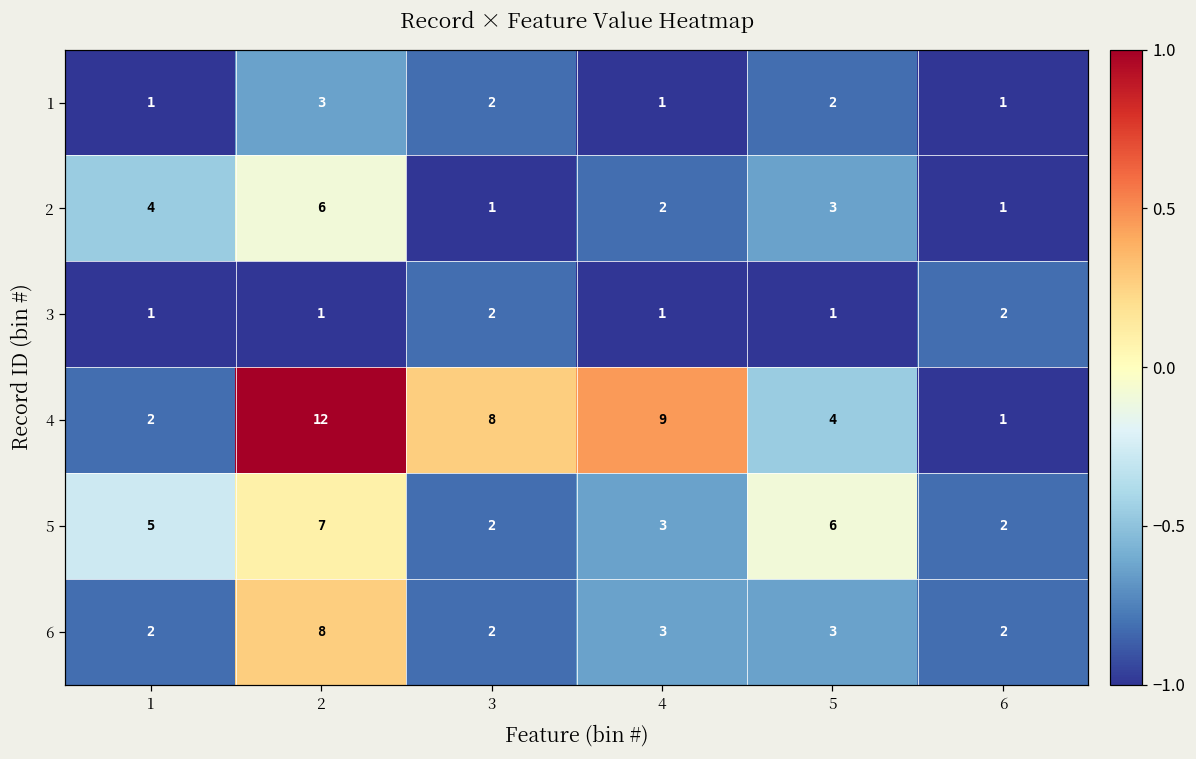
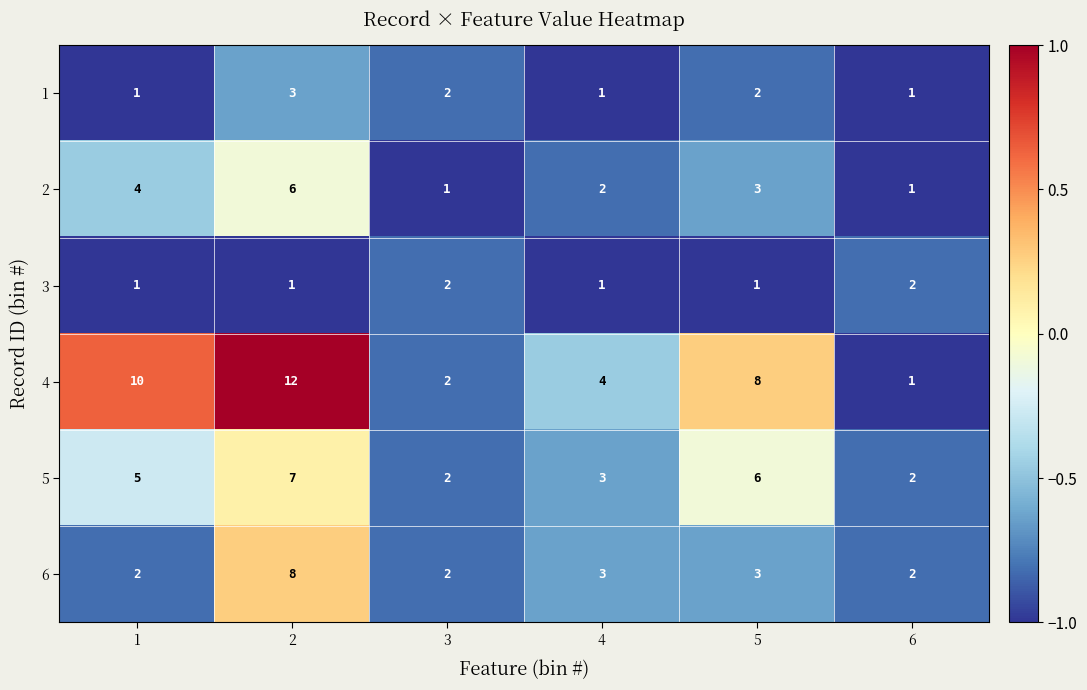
4, 1: 2 -> 10
4, 3: 8 -> 2
4, 4: 9 -> 4
4, 5: 4 -> 8
